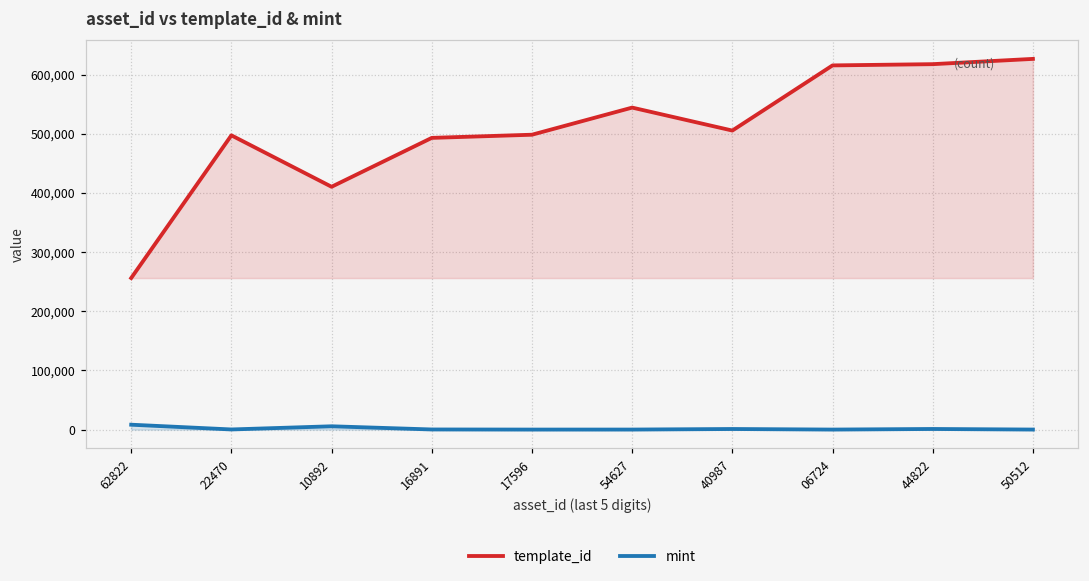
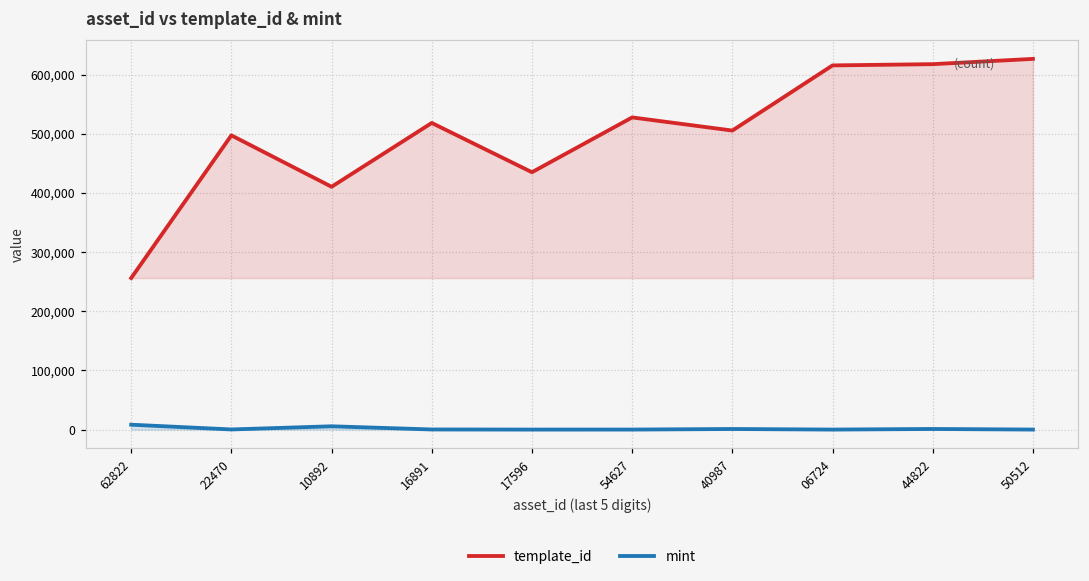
template_id, 16891: 490,000 -> 520,000
template_id, 17596: 500,000 -> 430,000
template_id, 54627: 540,000 -> 530,000
